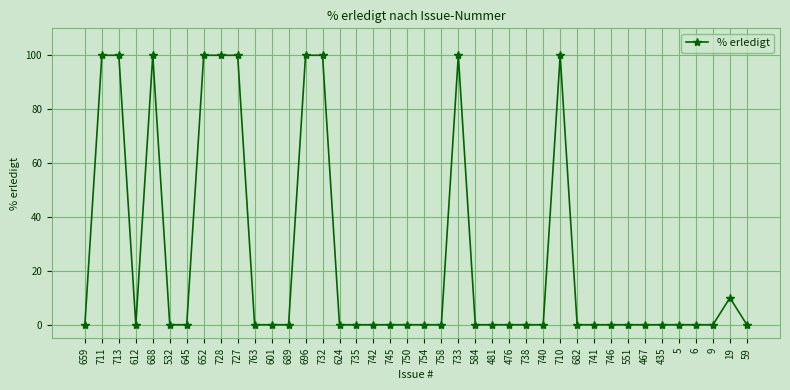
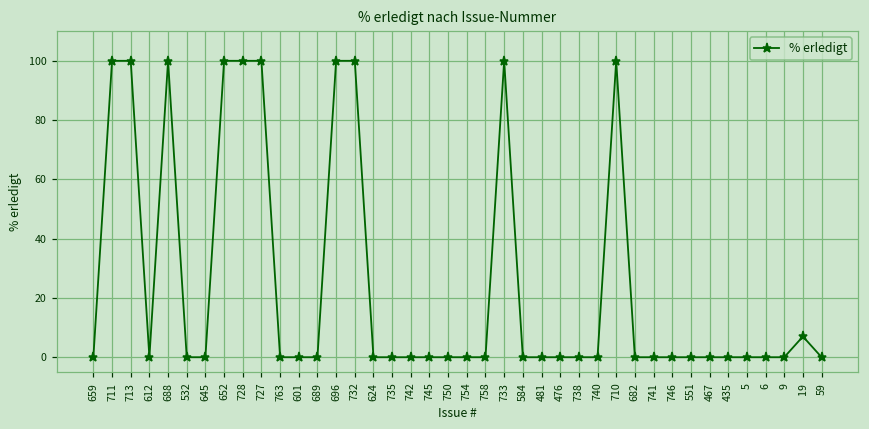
19: 10 -> 7
